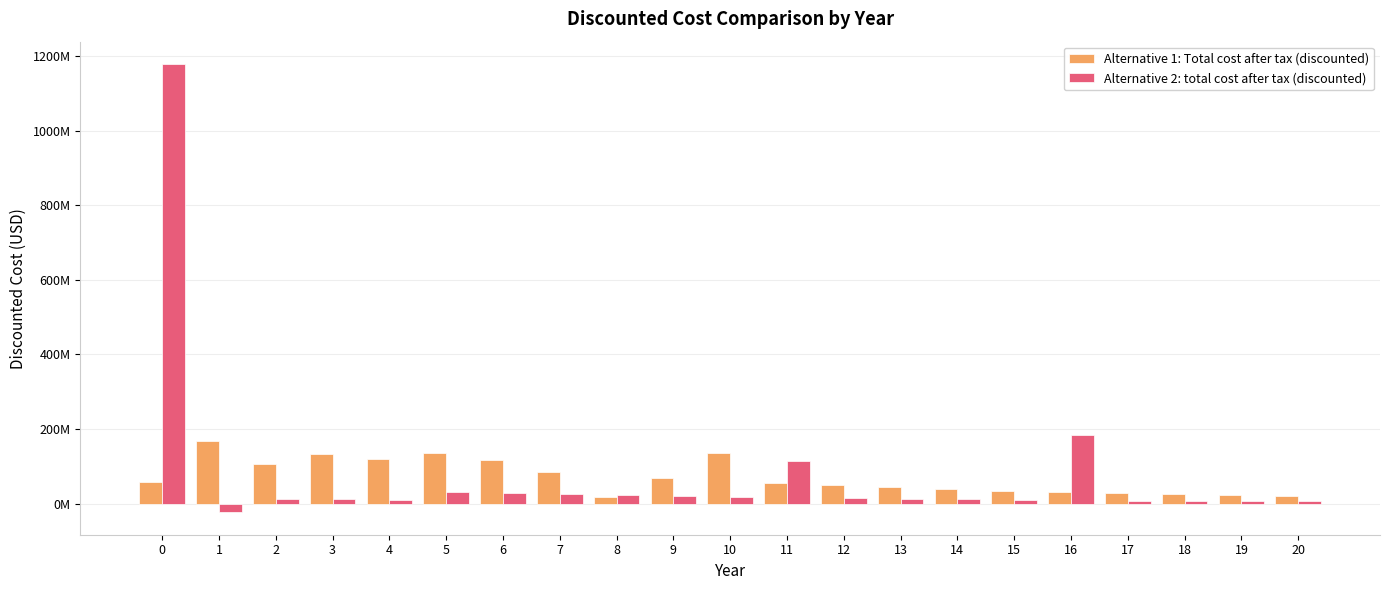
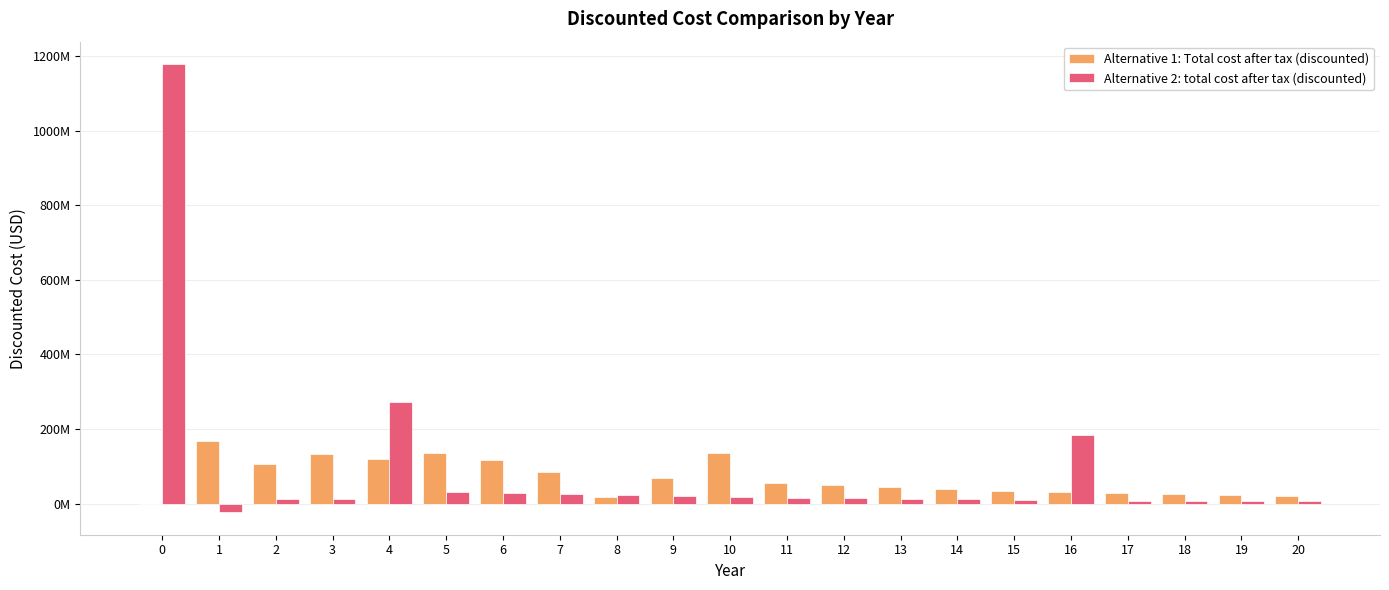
Alternative 1: Total cost after tax (discounted), 0: 60000000 -> 0
Alternative 2: total cost after tax (discounted), 4: 10000000 -> 270000000
Alternative 2: total cost after tax (discounted), 11: 110000000 -> 20000000
